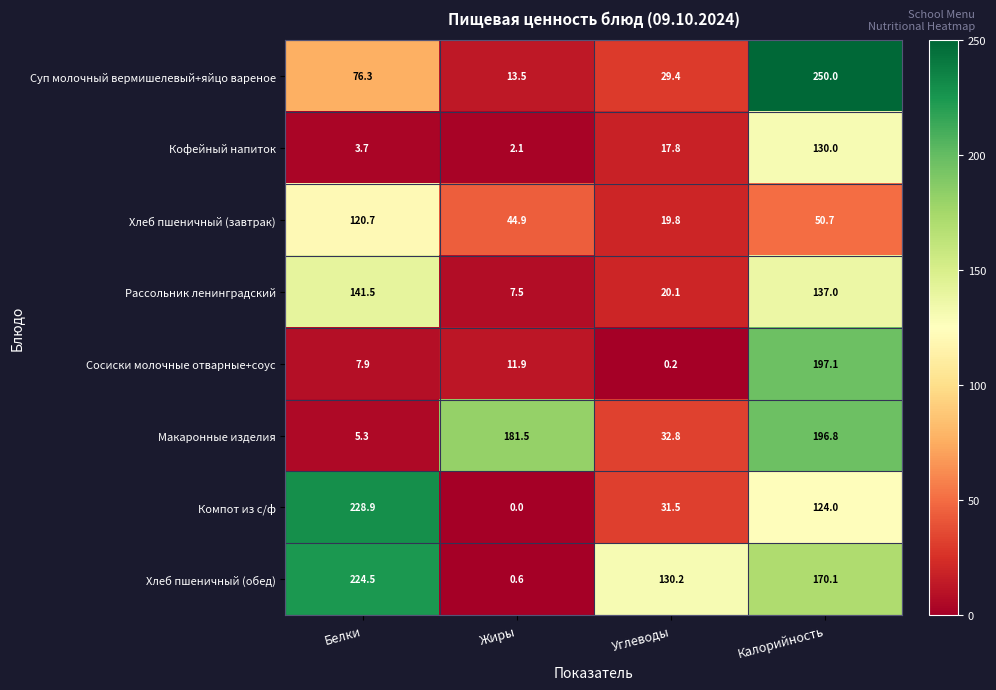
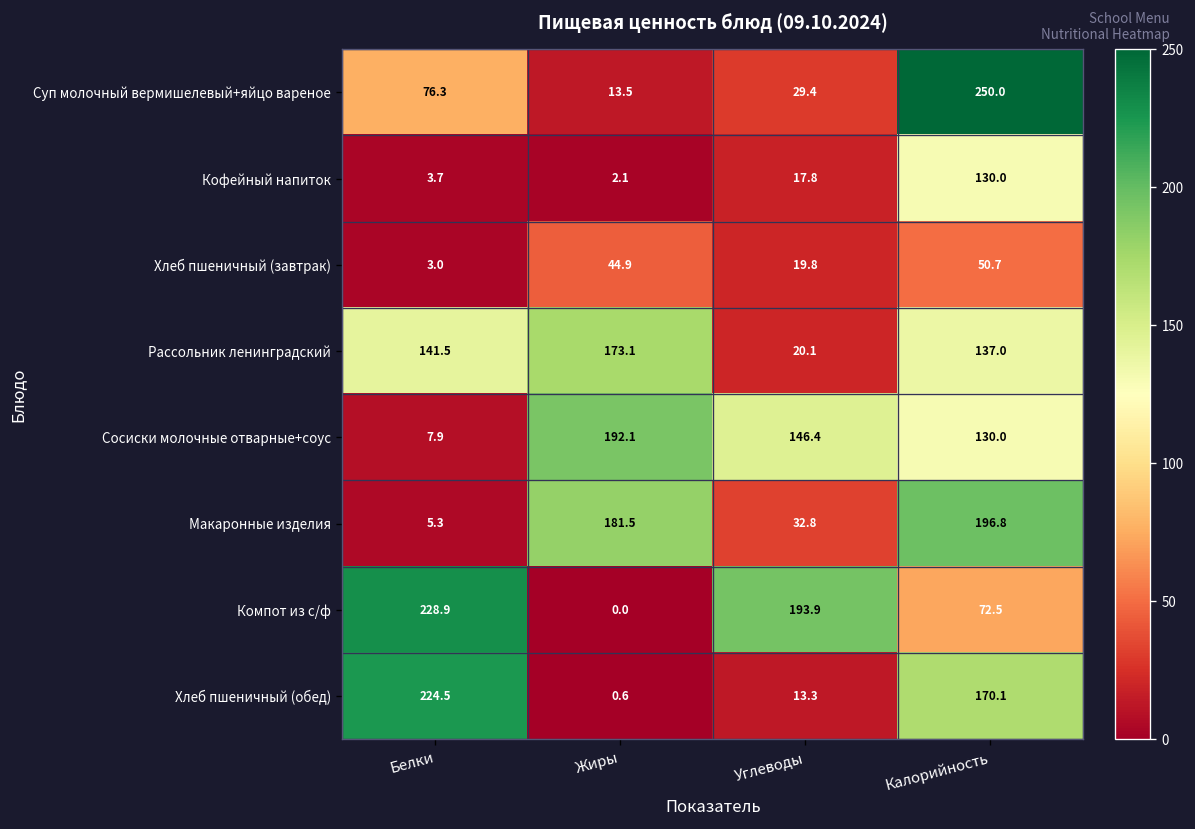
Хлеб пшеничный (завтрак), Белки: 120.7 -> 3.0
Рассольник ленинградский, Жиры: 7.5 -> 173.1
Сосиски молочные отварные+соус, Жиры: 11.9 -> 192.1
Сосиски молочные отварные+соус, Углеводы: 0.2 -> 146.4
Сосиски молочные отварные+соус, Калорийность: 197.1 -> 130.0
Компот из с/ф, Углеводы: 31.5 -> 193.9
Компот из с/ф, Калорийность: 124.0 -> 72.5
Хлеб пшеничный (обед), Углеводы: 130.2 -> 13.3
